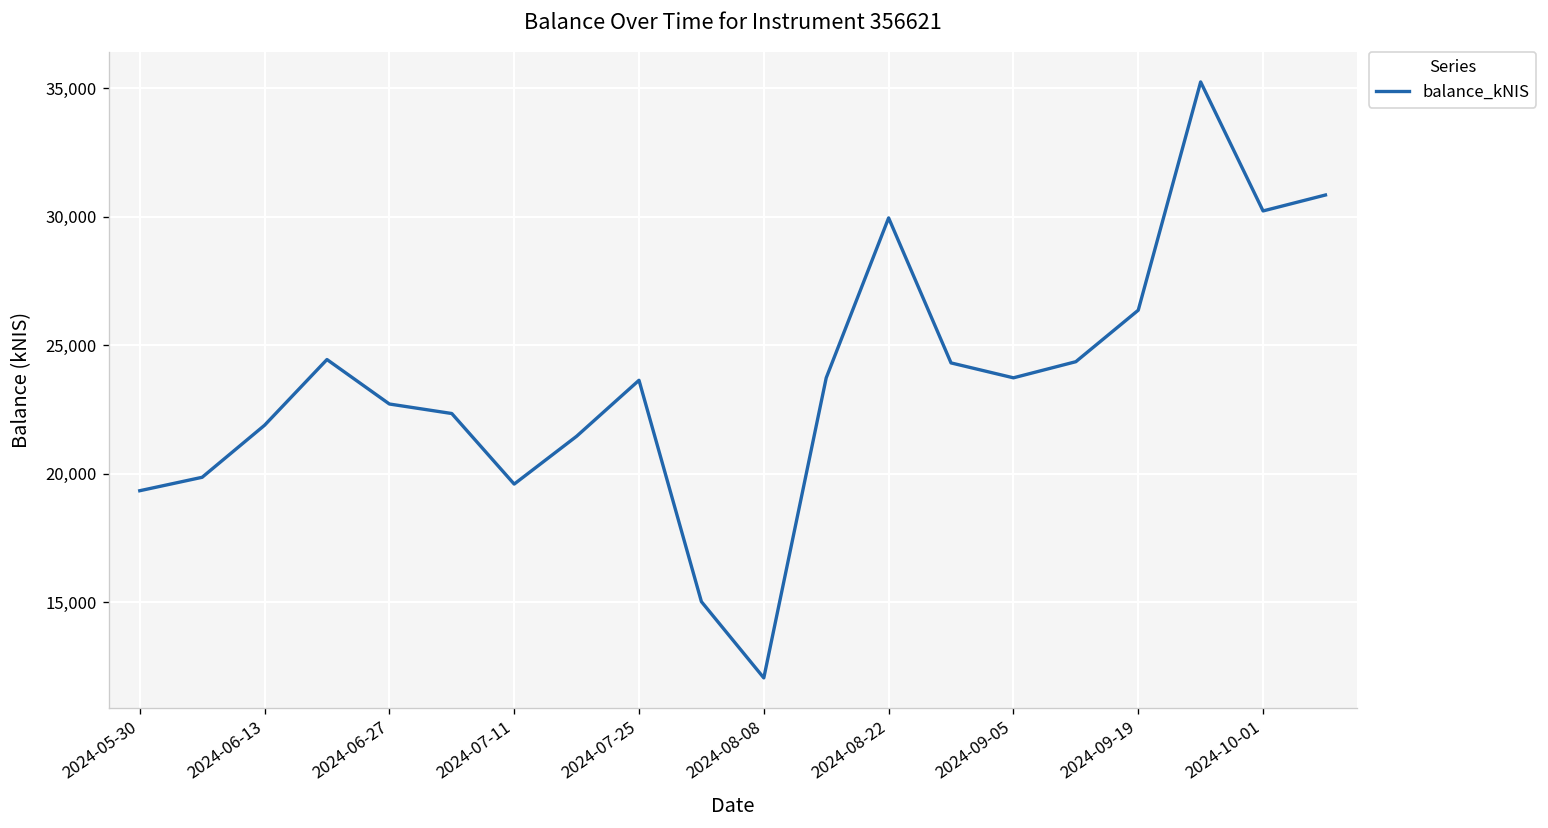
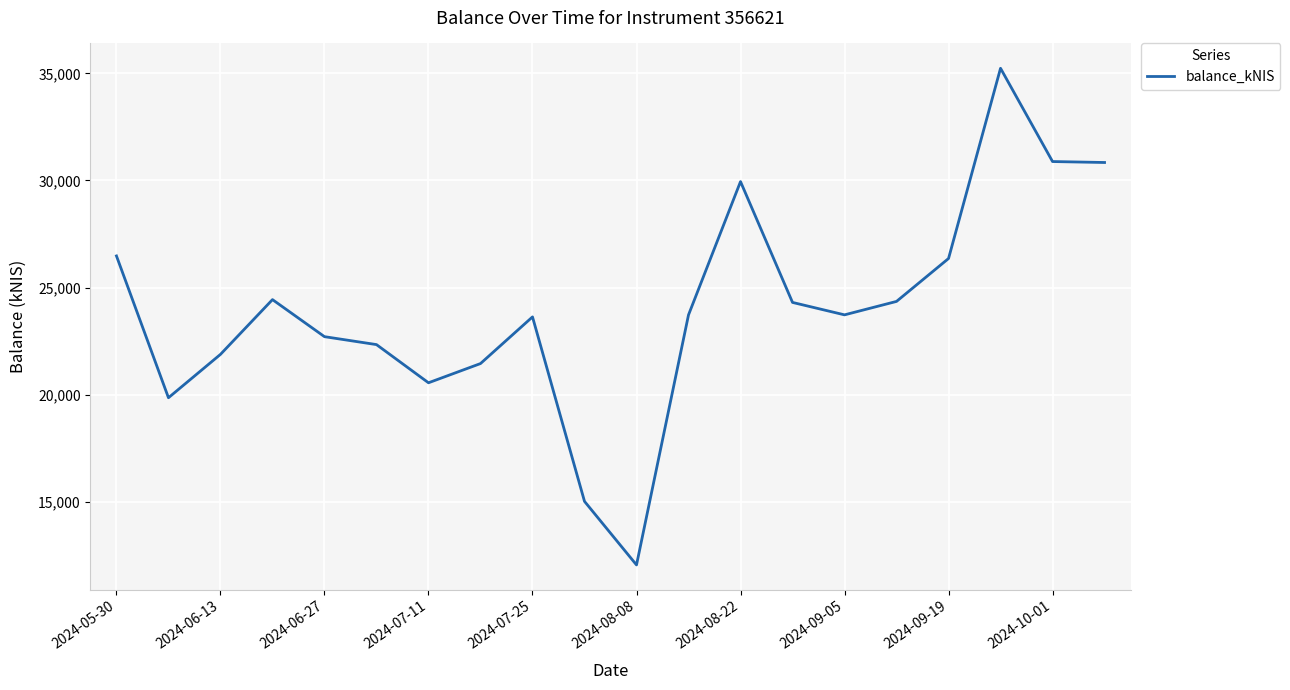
2024-05-30: 19,300 -> 26,500
2024-07-11: 19,600 -> 20,600
2024-10-01: 30,200 -> 30,900
